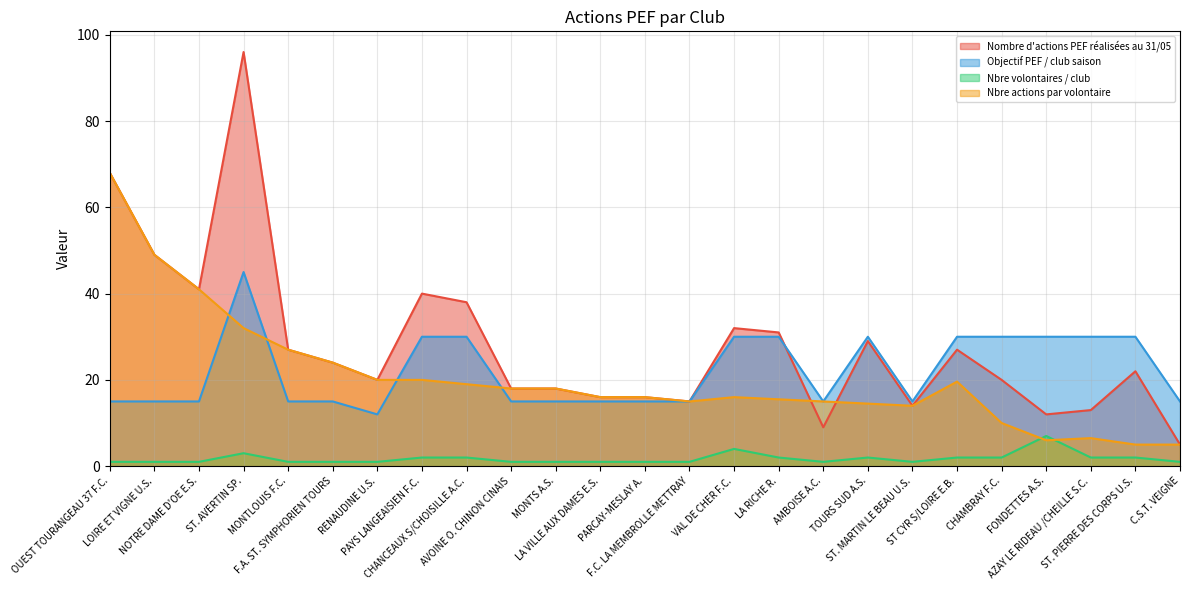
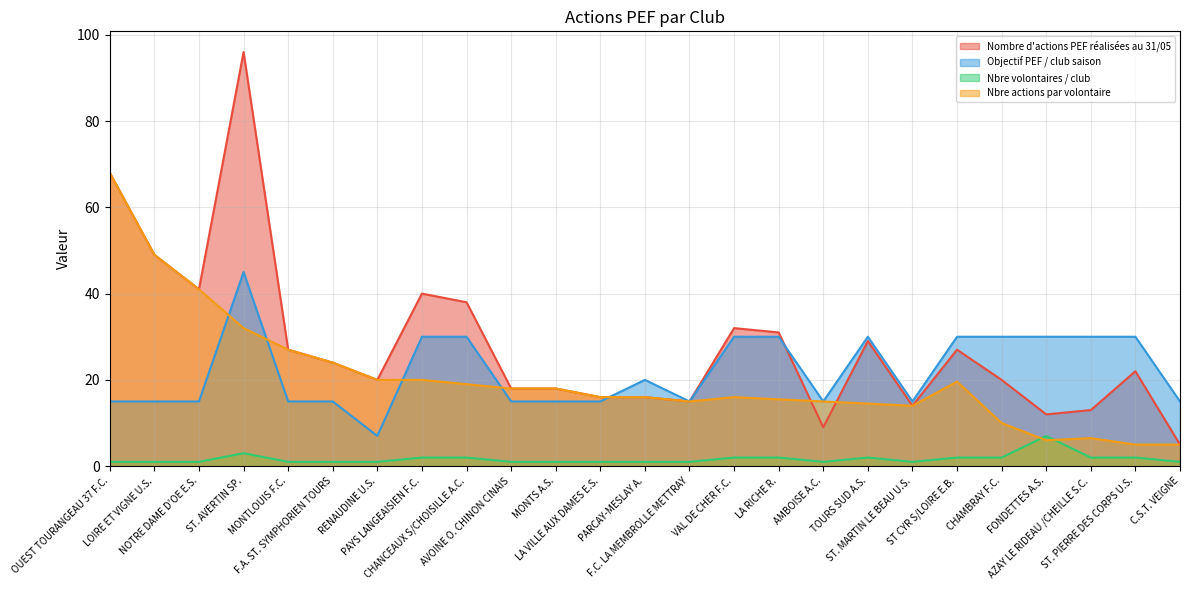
Objectif PEF / club saison, RENAUDINE U.S.: 12 -> 7
Objectif PEF / club saison, PARCAY-MESLAY A.: 15 -> 20
Nbre volontaires / club, VAL DE CHER F.C.: 4 -> 2
